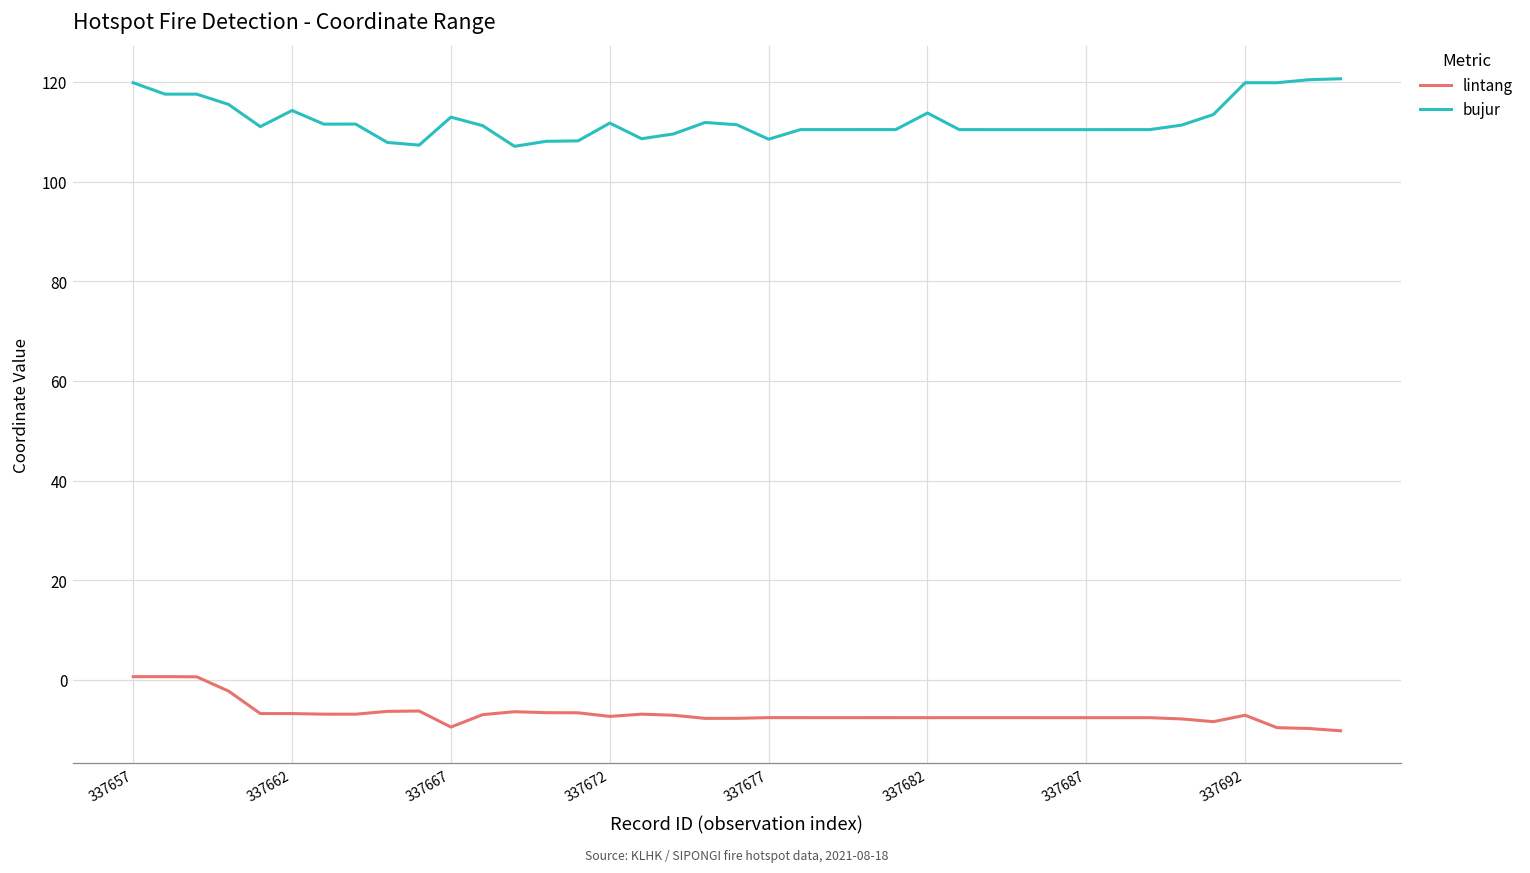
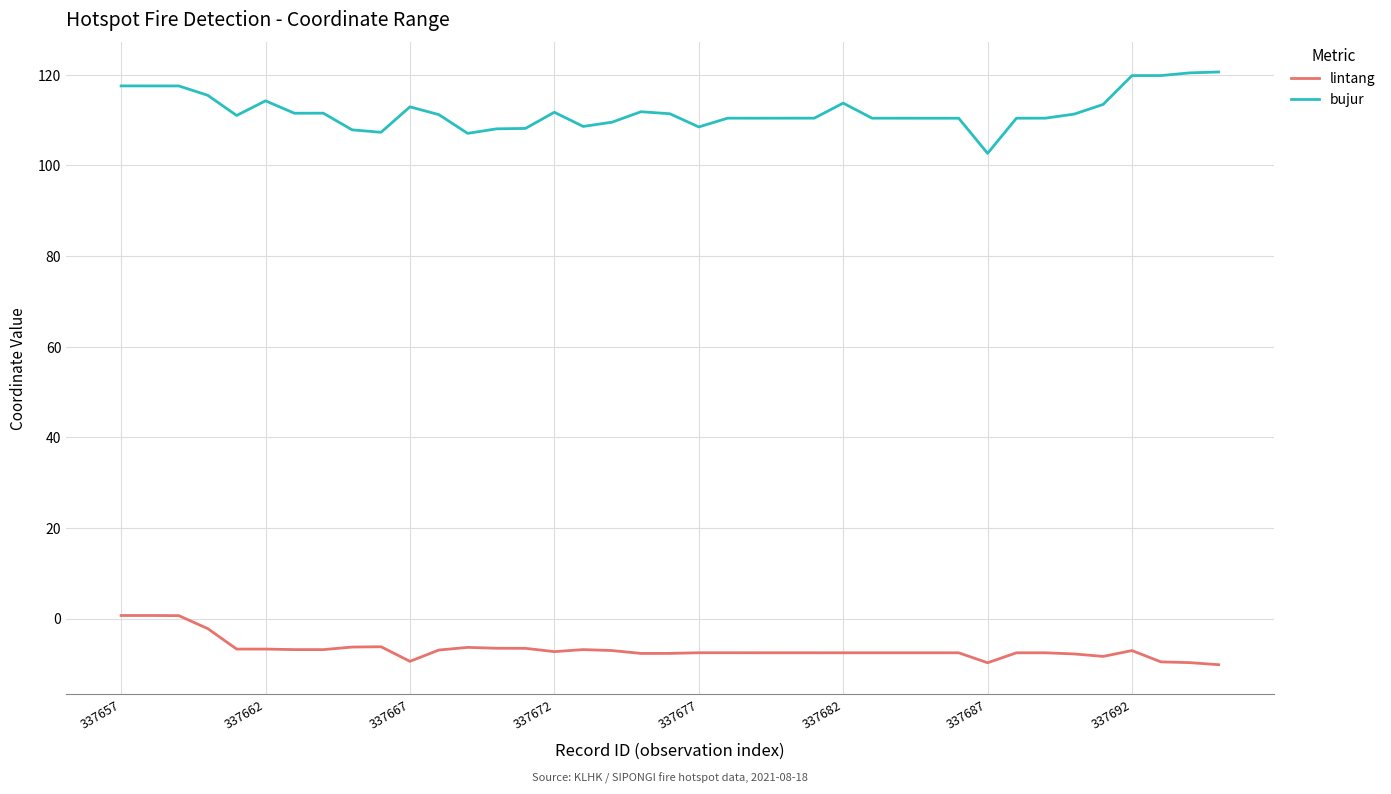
bujur, 337657: 120 -> 118
lintang, 337687: -8 -> -10
bujur, 337687: 110 -> 103
